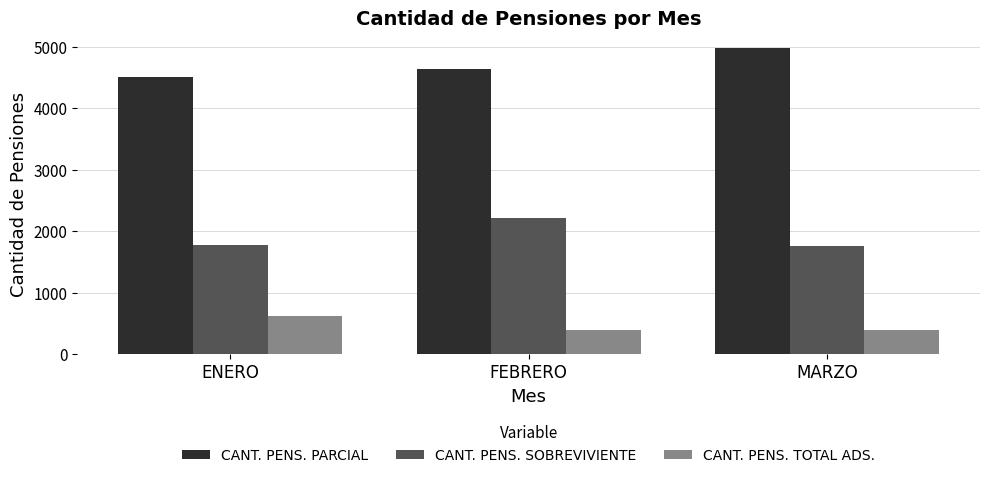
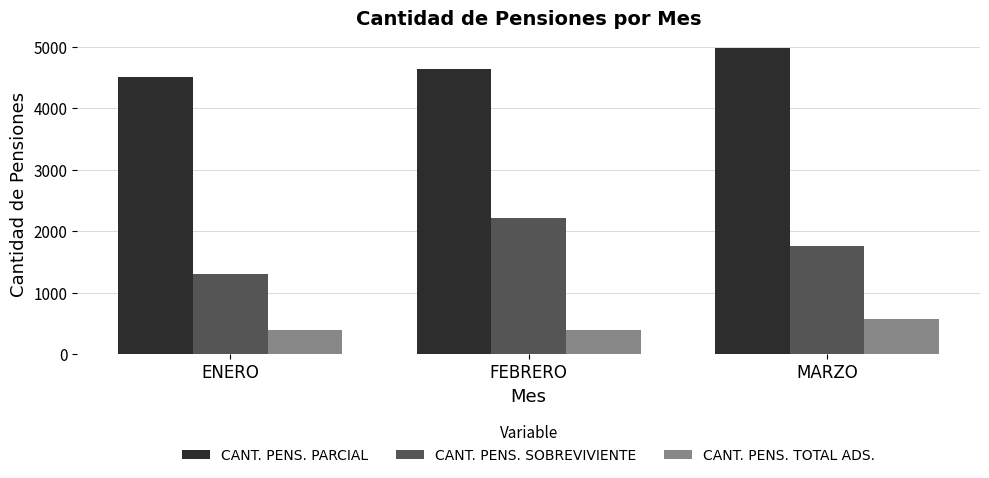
CANT. PENS. SOBREVIVIENTE, ENERO: 1800 -> 1300
CANT. PENS. TOTAL ADS., ENERO: 600 -> 400
CANT. PENS. TOTAL ADS., MARZO: 400 -> 600
